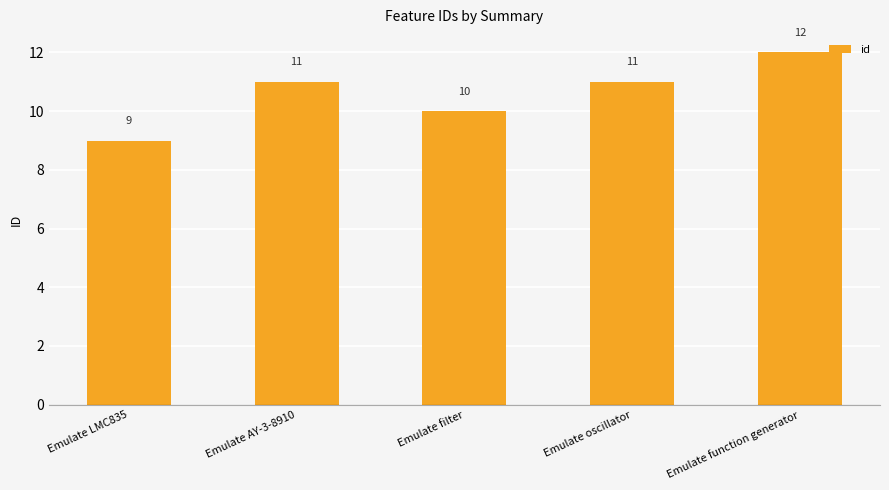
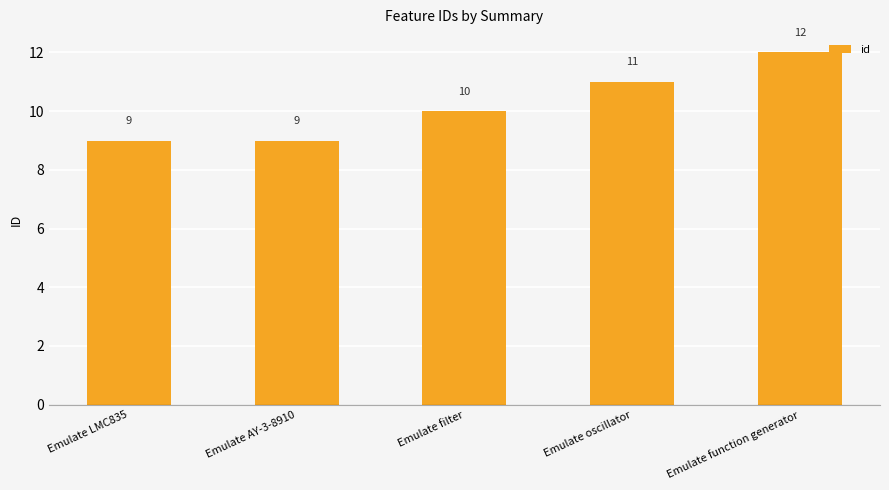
Emulate AY-3-8910: 11 -> 9
